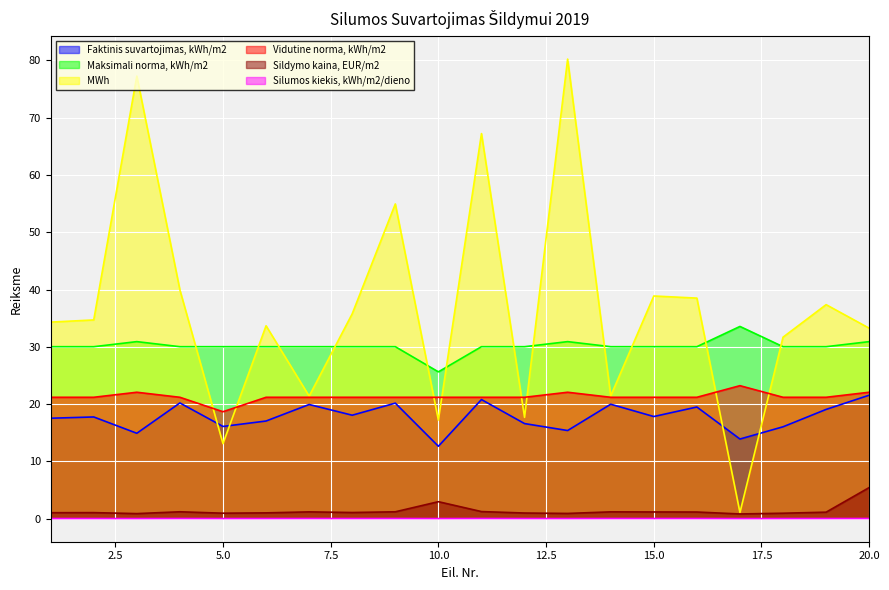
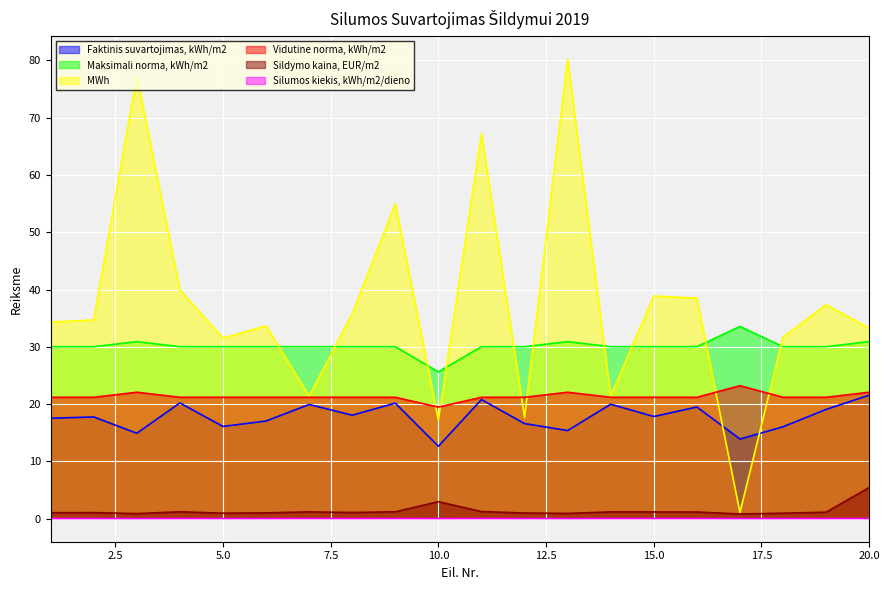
MWh, 5.0: 13 -> 32
Vidutine norma, kWh/m2, 5.0: 19 -> 21
Vidutine norma, kWh/m2, 10.0: 21 -> 19
